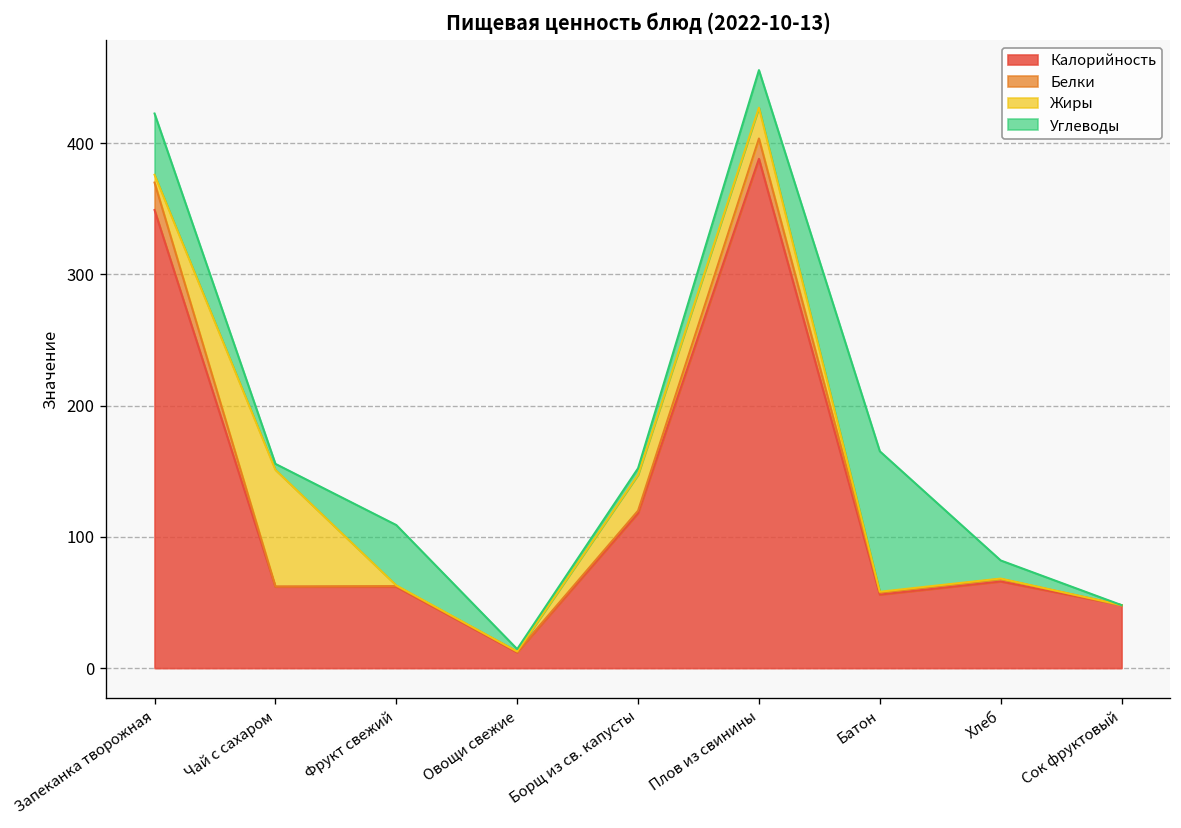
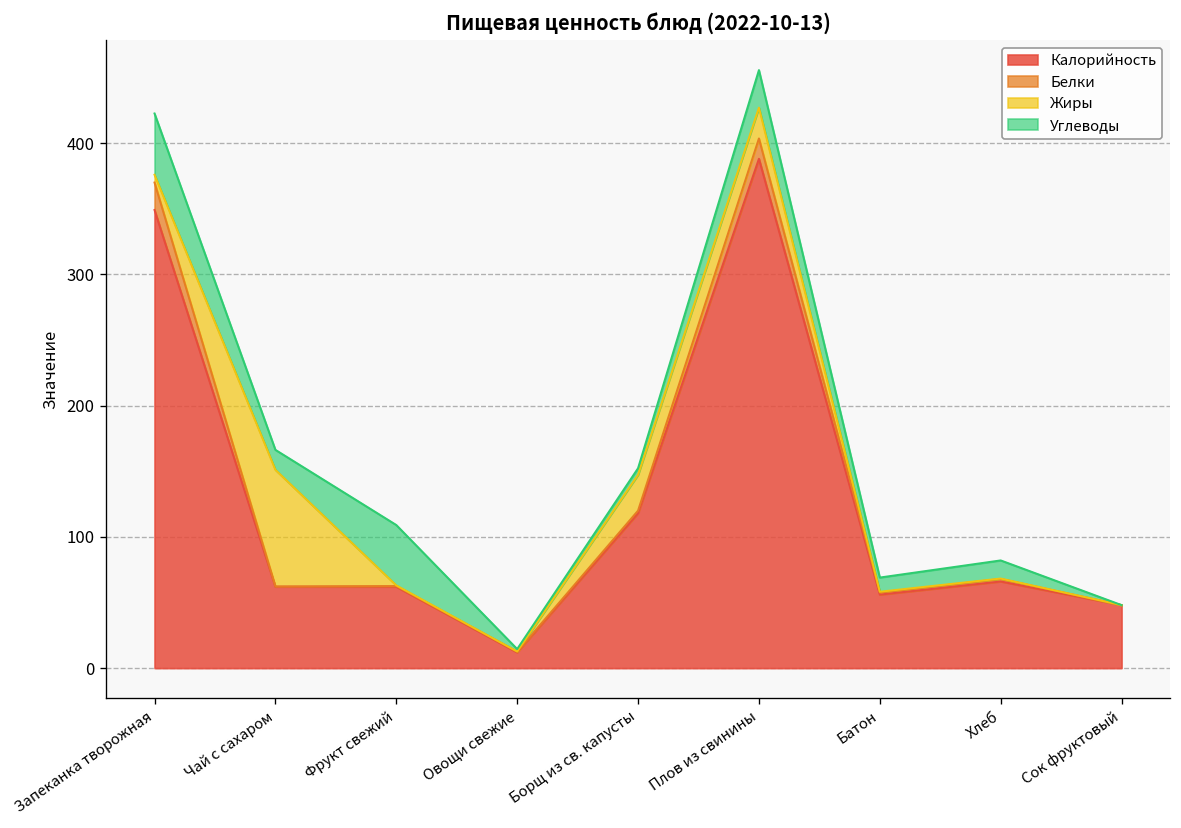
Углеводы, Чай с сахаром: 5 -> 15
Углеводы, Батон: 107 -> 11
